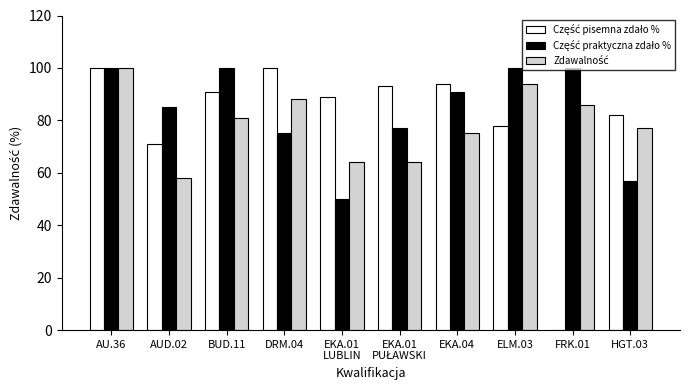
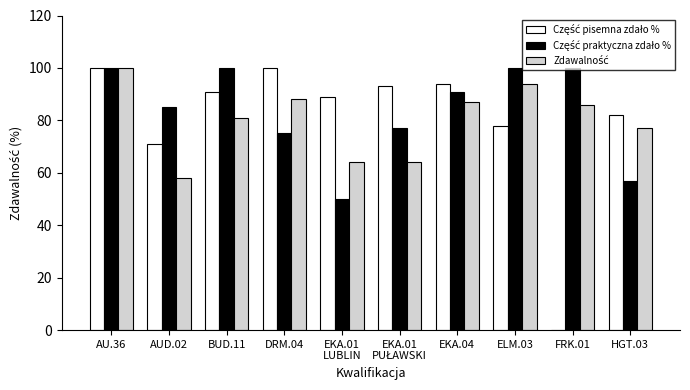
Zdawalność, EKA.04: 75 -> 87
